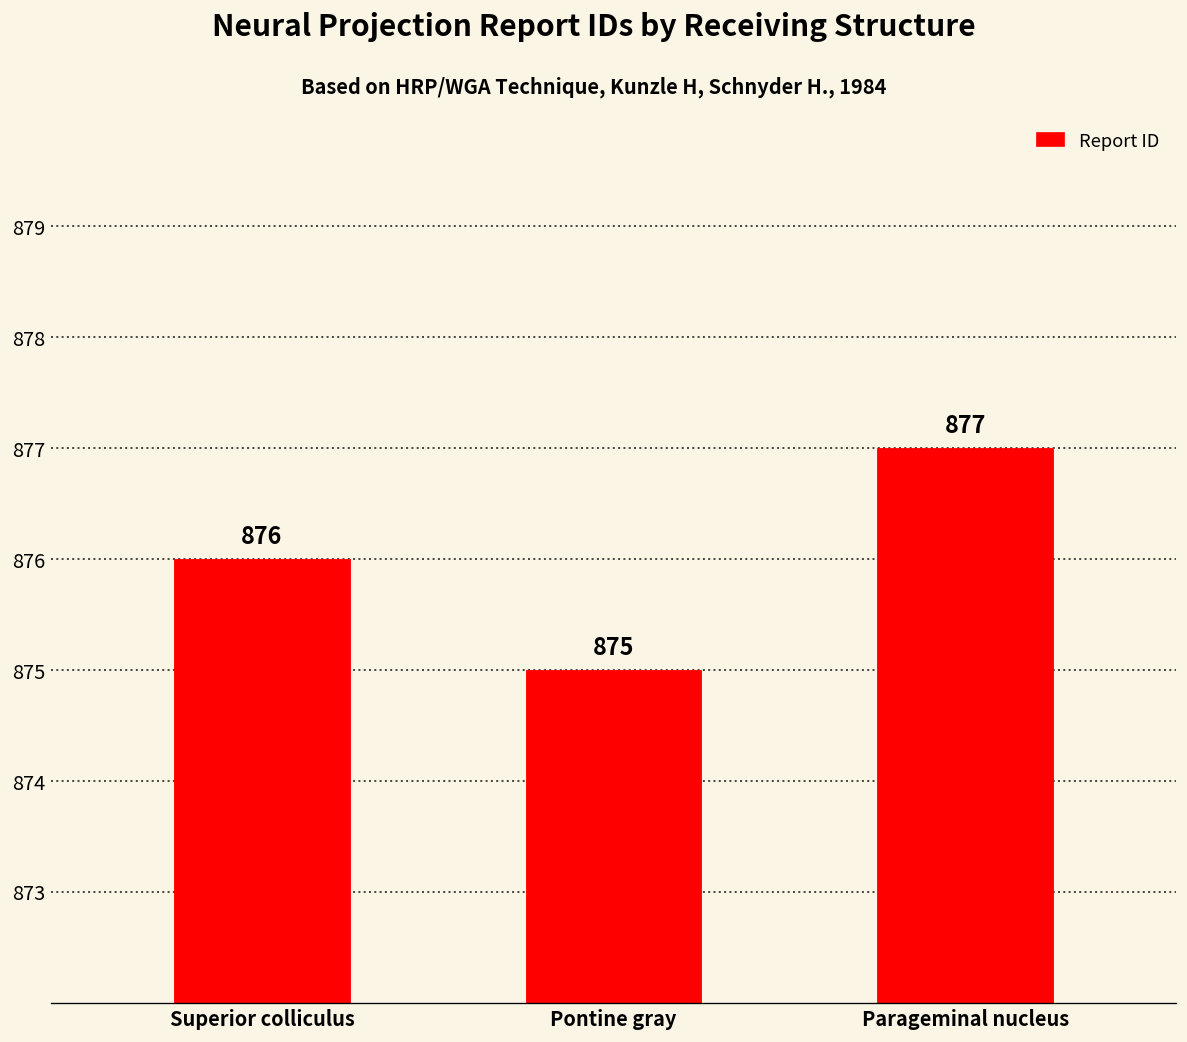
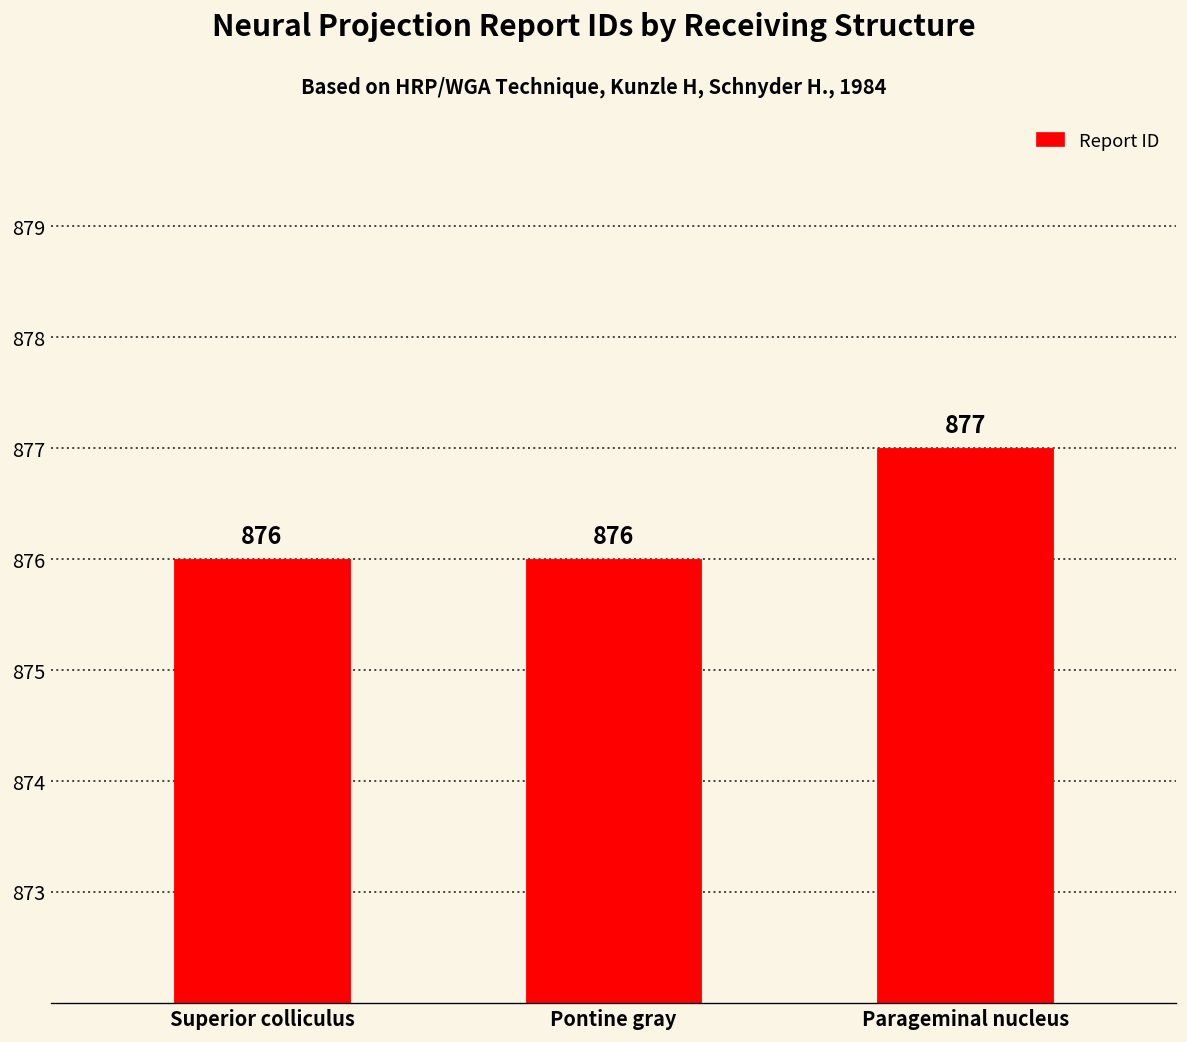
Pontine gray: 875 -> 876
